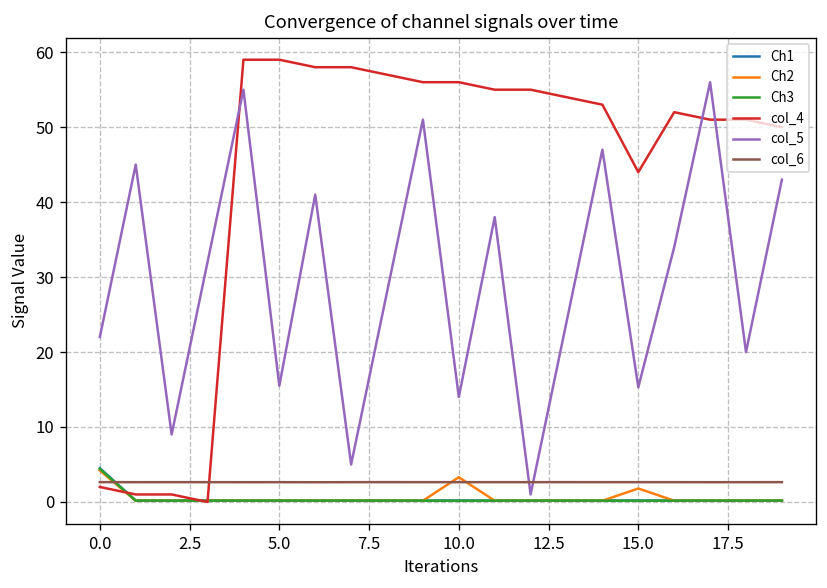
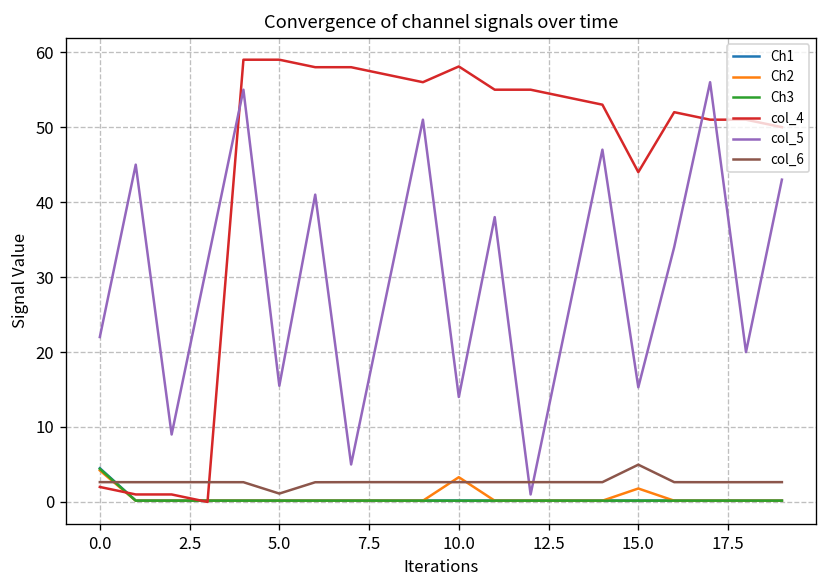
col_6, 5.0: 3 -> 1
col_4, 10.0: 56 -> 58
col_6, 15.0: 3 -> 5
